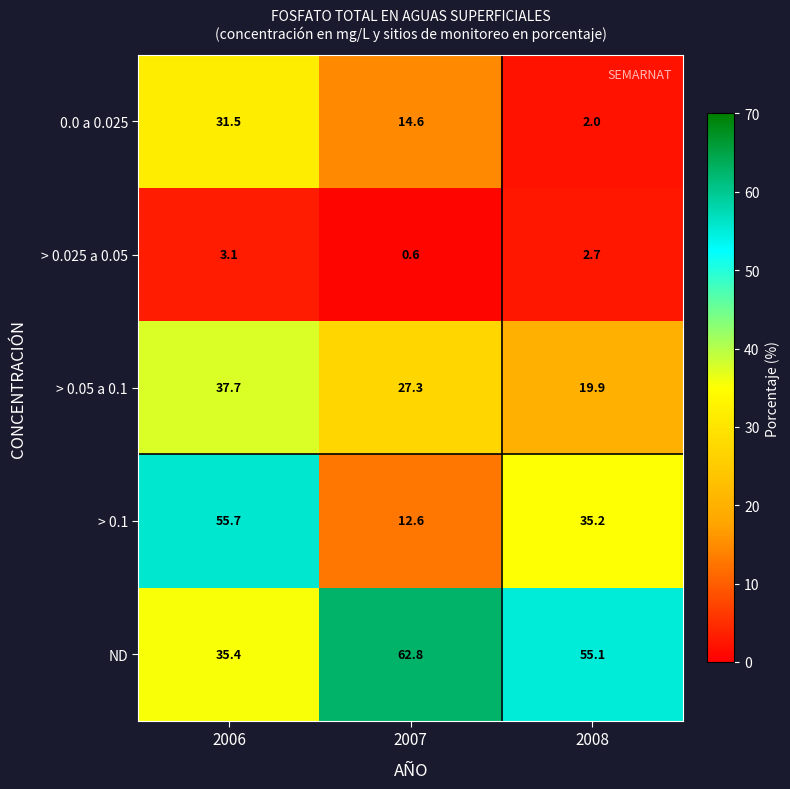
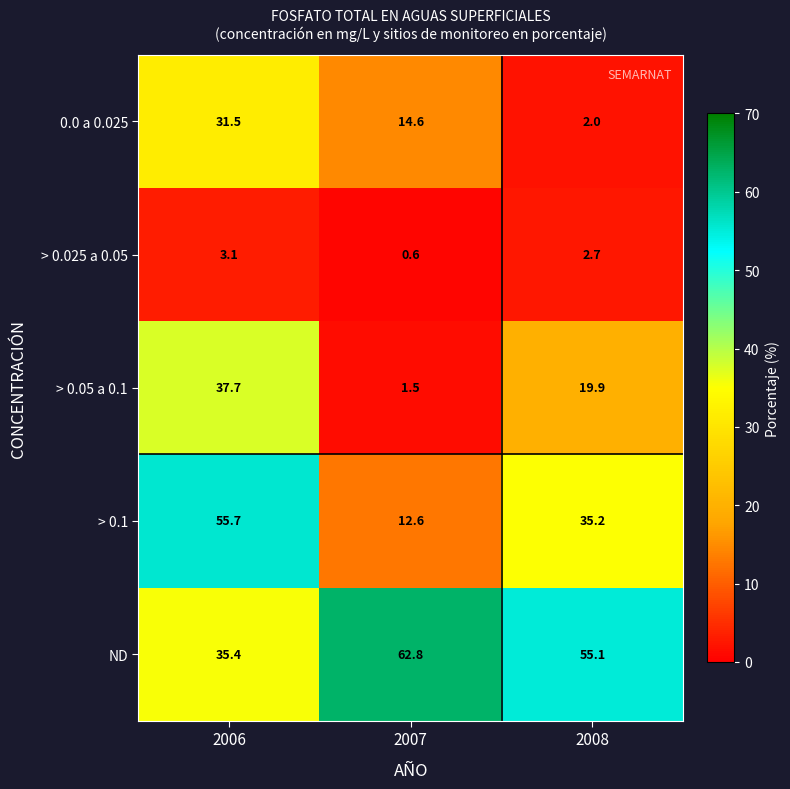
> 0.05 a 0.1, 2007: 27.3 -> 1.5
